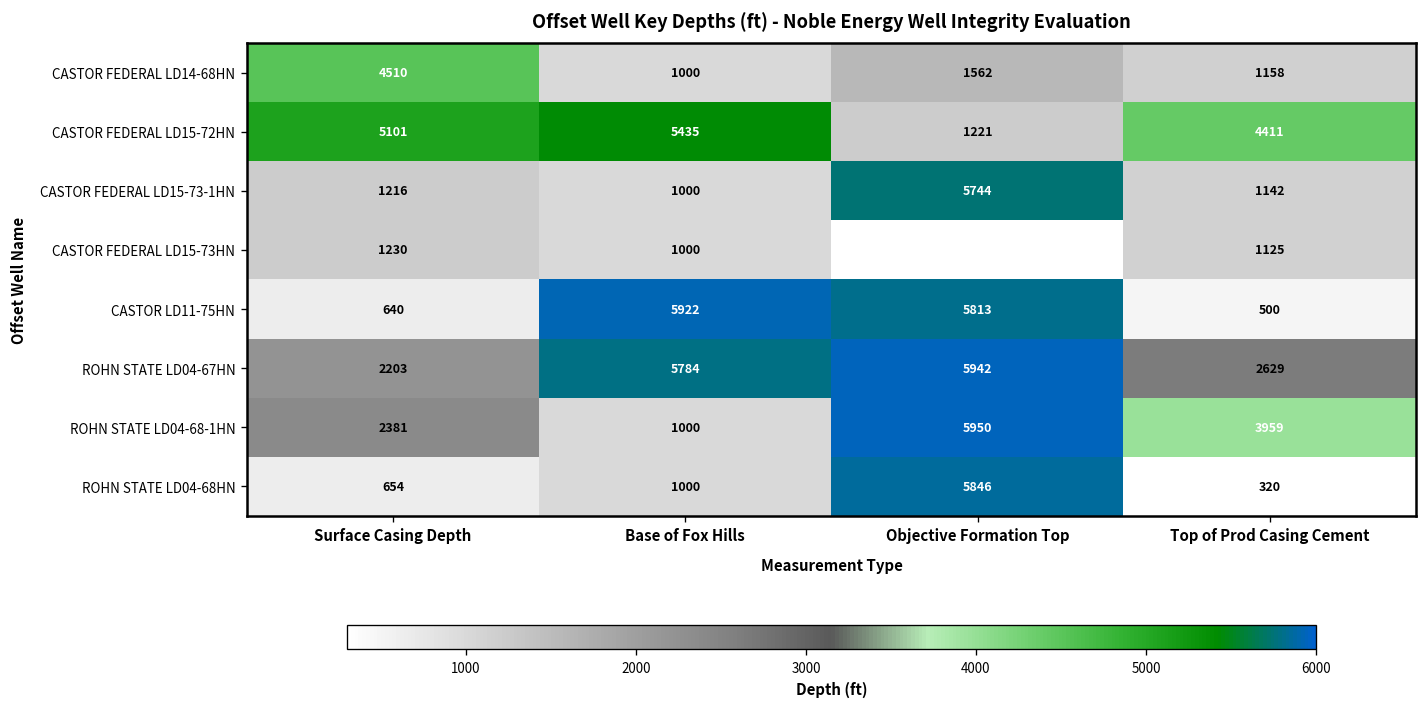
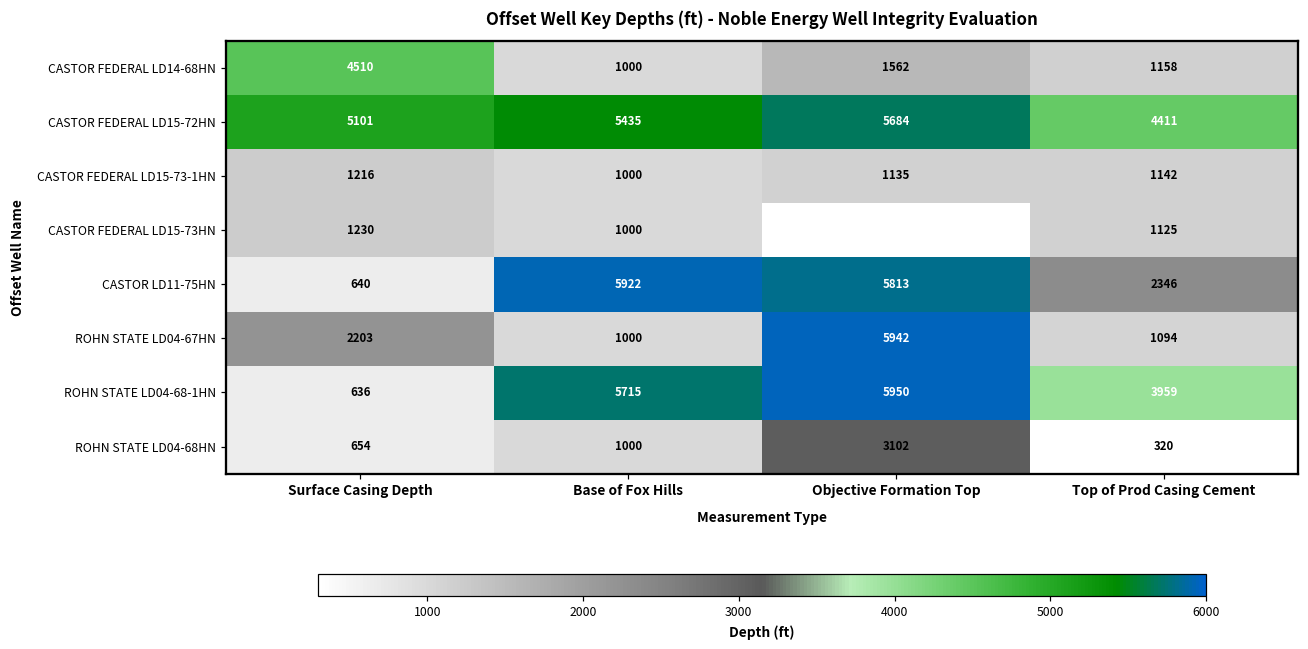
CASTOR FEDERAL LD15-72HN, Objective Formation Top: 1221 -> 5684
CASTOR FEDERAL LD15-73-1HN, Objective Formation Top: 5744 -> 1135
CASTOR LD11-75HN, Top of Prod Casing Cement: 500 -> 2346
ROHN STATE LD04-67HN, Base of Fox Hills: 5784 -> 1000
ROHN STATE LD04-67HN, Top of Prod Casing Cement: 2629 -> 1094
ROHN STATE LD04-68-1HN, Surface Casing Depth: 2381 -> 636
ROHN STATE LD04-68-1HN, Base of Fox Hills: 1000 -> 5715
ROHN STATE LD04-68HN, Objective Formation Top: 5846 -> 3102
